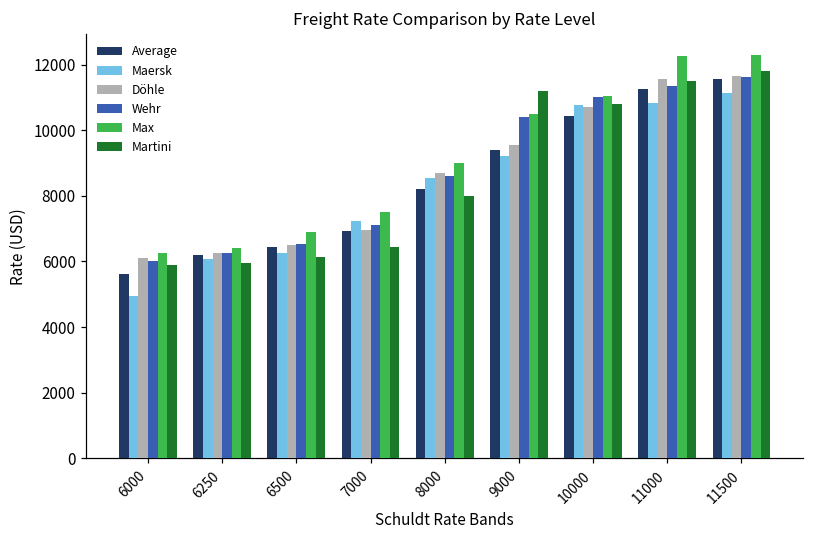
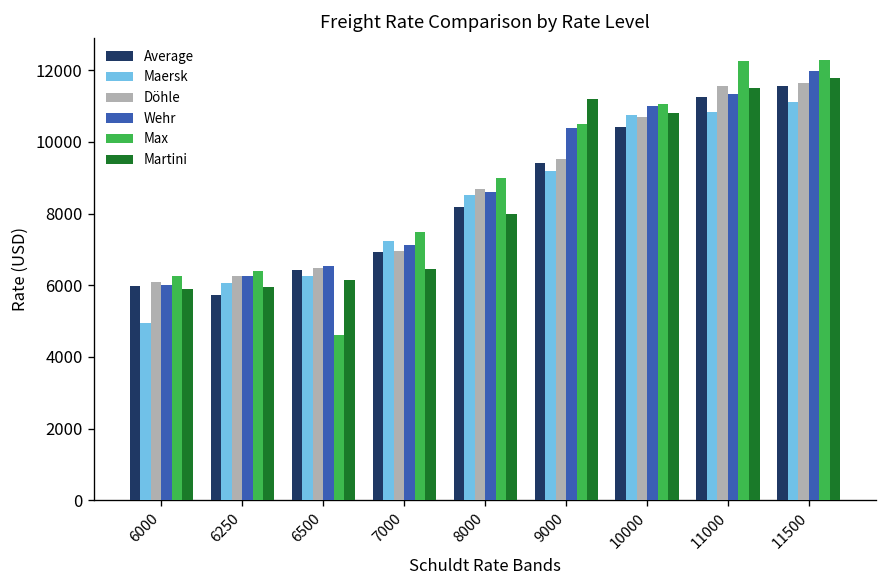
Average, 6000: 5600 -> 6000
Average, 6250: 6200 -> 5700
Max, 6500: 6900 -> 4600
Wehr, 11500: 11600 -> 12000
